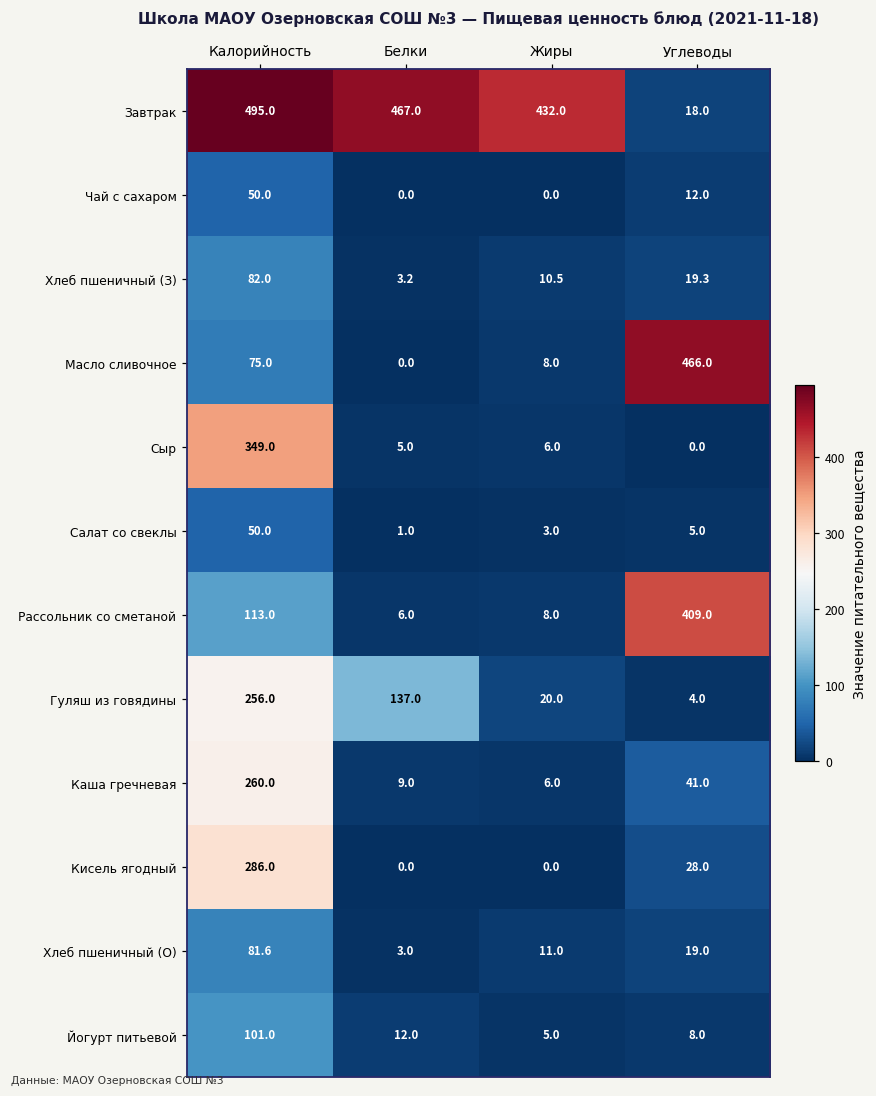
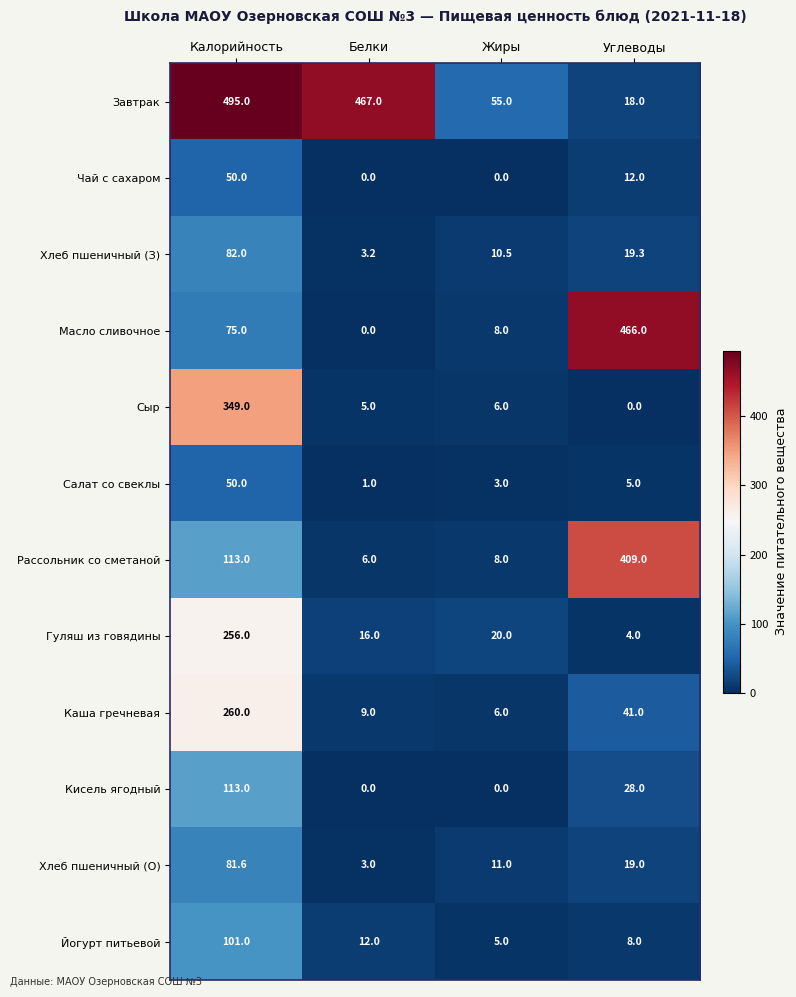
Завтрак, Жиры: 432.0 -> 55.0
Гуляш из говядины, Белки: 137.0 -> 16.0
Кисель ягодный, Калорийность: 286.0 -> 113.0
